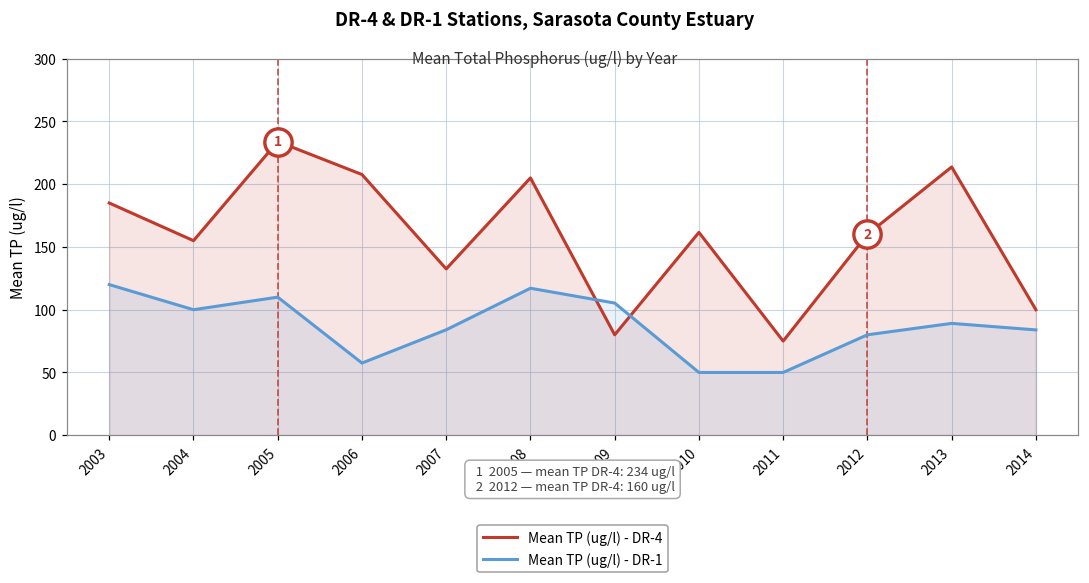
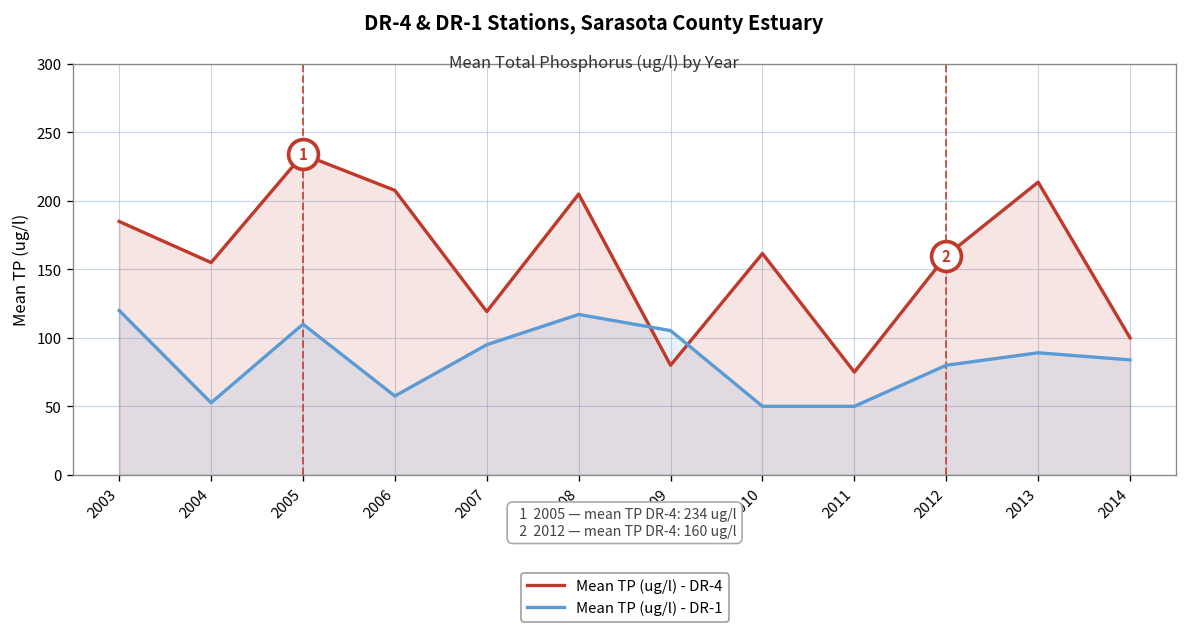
Mean TP (ug/l) - DR-1, 2004: 100 -> 53
Mean TP (ug/l) - DR-4, 2007: 133 -> 119
Mean TP (ug/l) - DR-1, 2007: 84 -> 95
